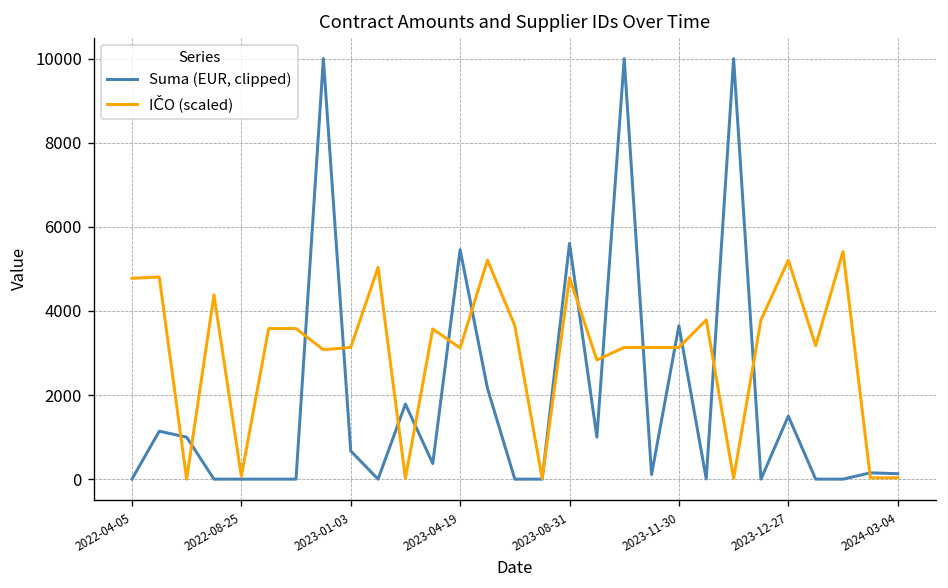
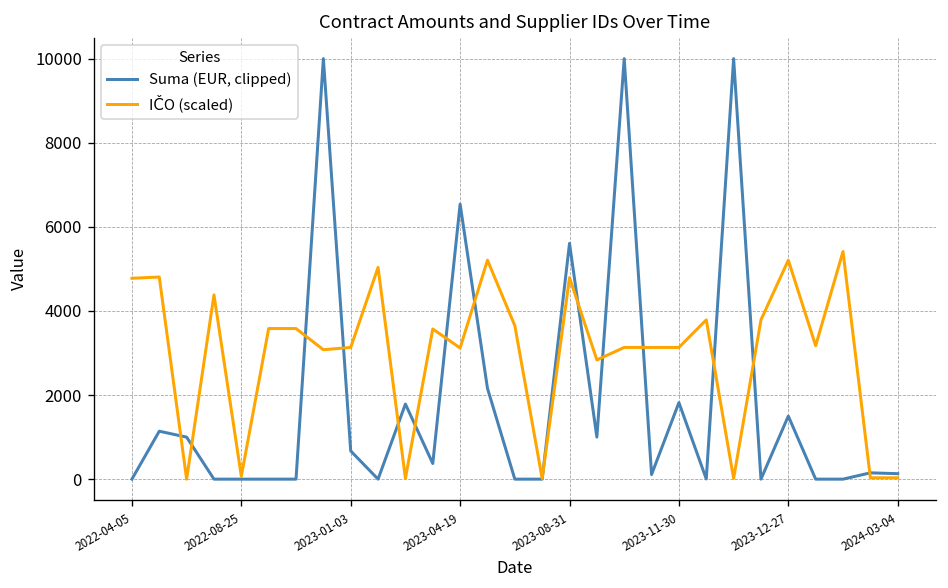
Suma (EUR, clipped), 2023-04-19: 5500 -> 6500
Suma (EUR, clipped), 2023-11-30: 3600 -> 1800
